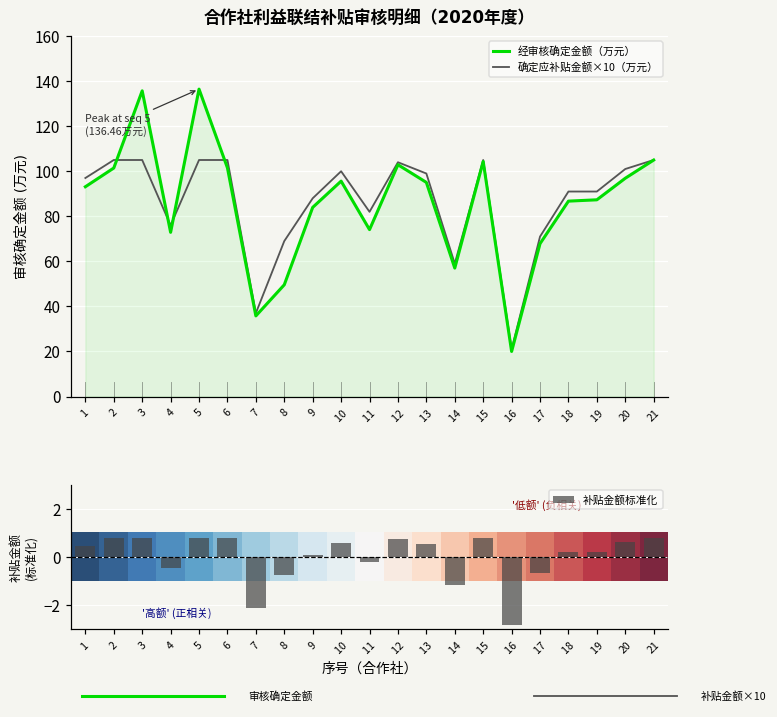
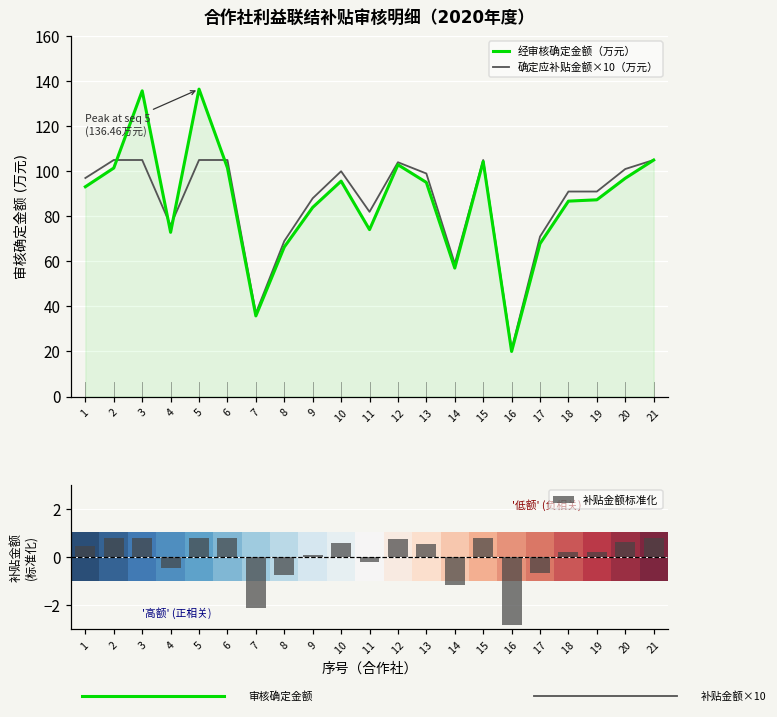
合作社利益联结补贴审核明细（2020年度）, 经审核确定金额（万元）, 8: 50 -> 66
